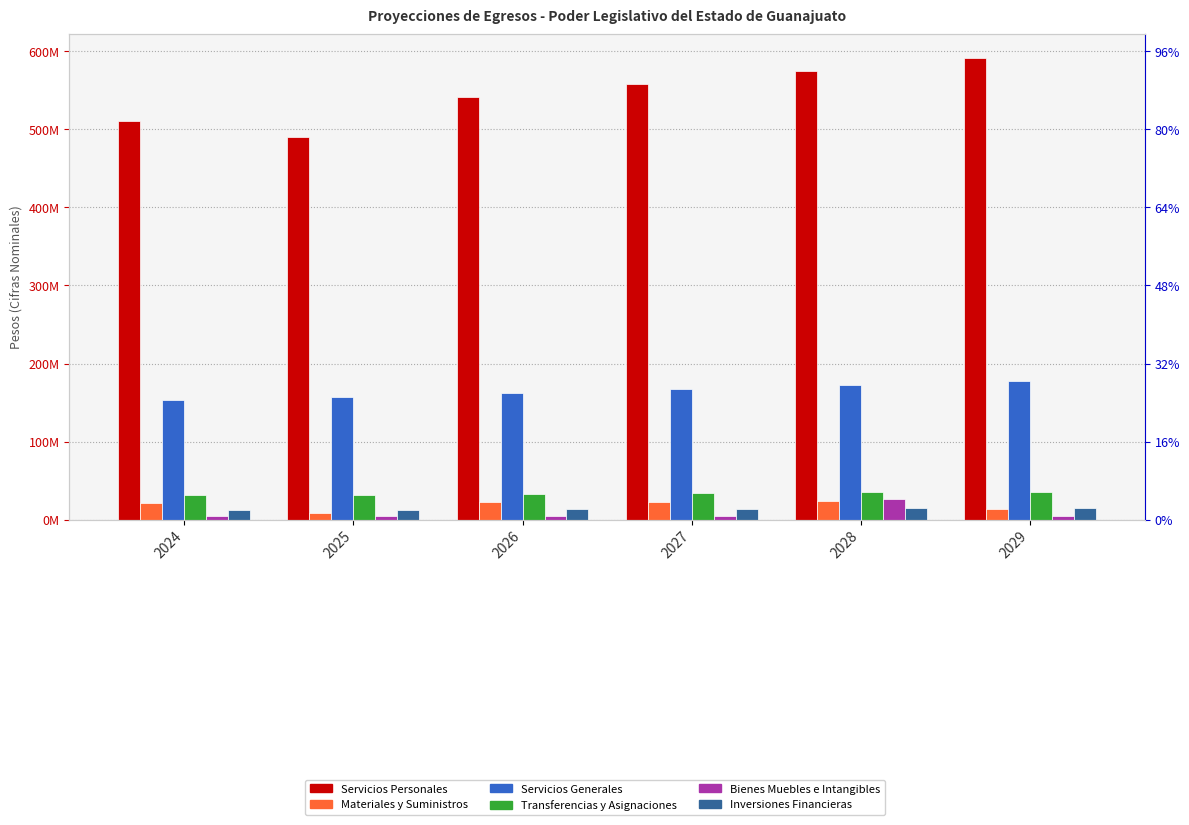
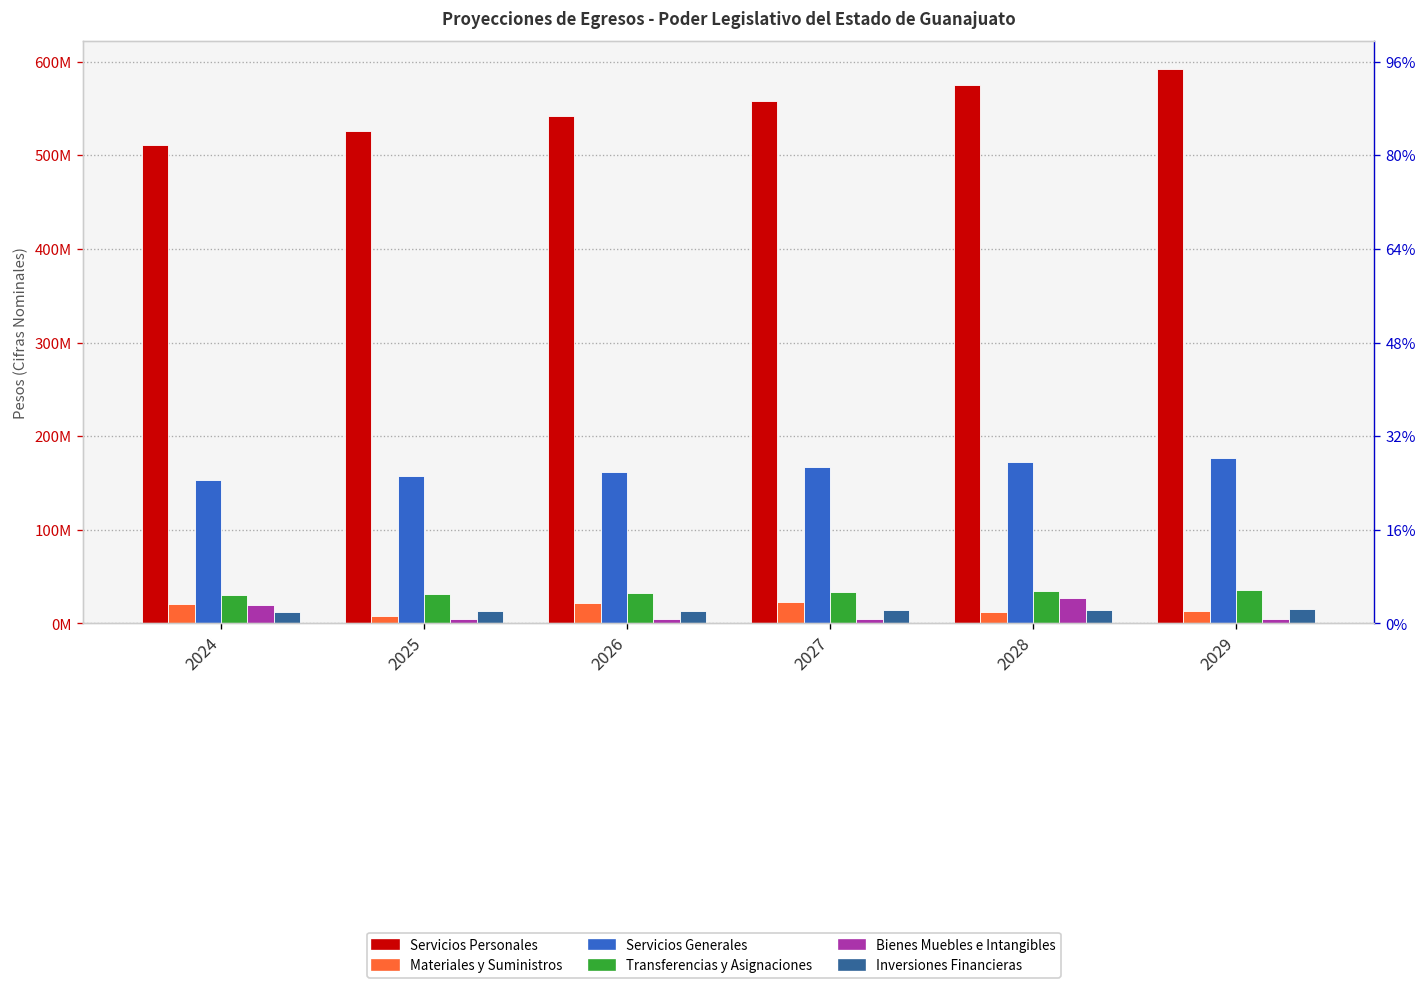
Bienes Muebles e Intangibles, 2024: 0 -> 20000000
Servicios Personales, 2025: 490000000 -> 530000000
Materiales y Suministros, 2028: 20000000 -> 10000000
